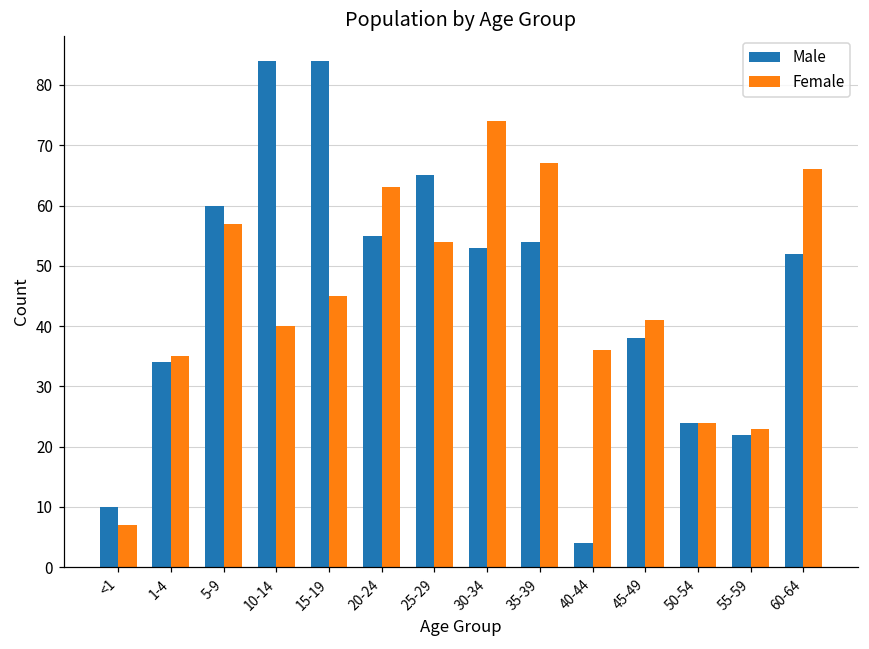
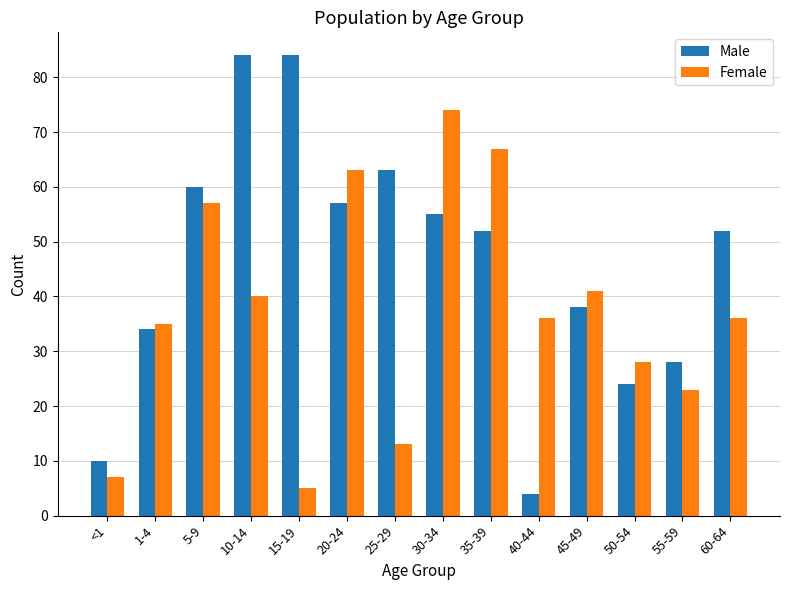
Female, 15-19: 45 -> 5
Male, 20-24: 55 -> 57
Male, 25-29: 65 -> 63
Female, 25-29: 54 -> 13
Male, 30-34: 53 -> 55
Male, 35-39: 54 -> 52
Female, 50-54: 24 -> 28
Male, 55-59: 22 -> 28
Female, 60-64: 66 -> 36
